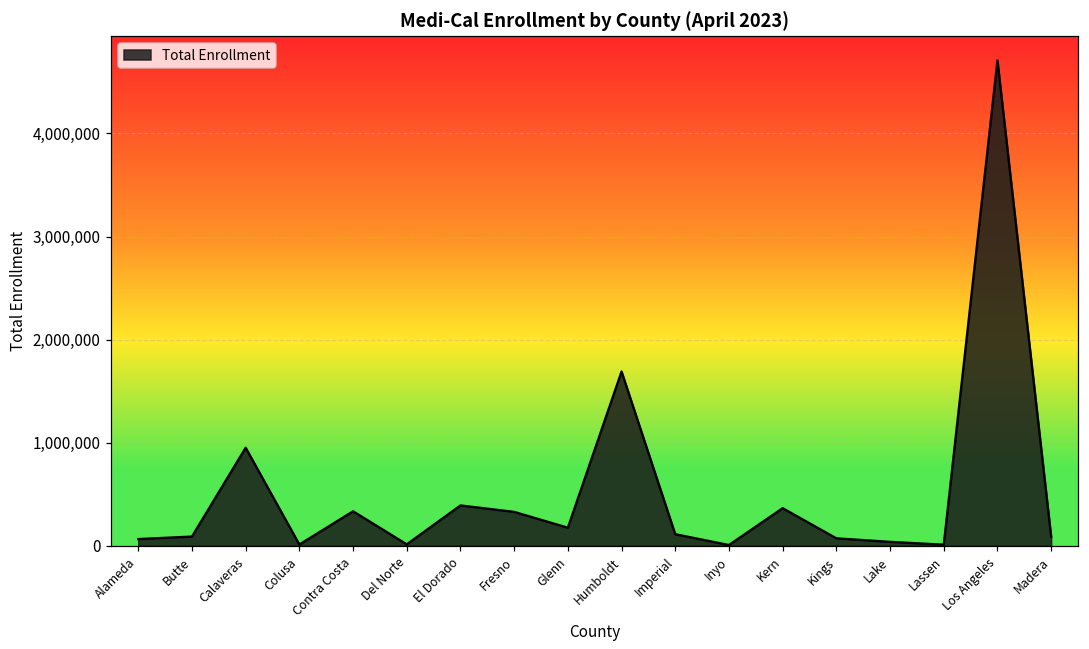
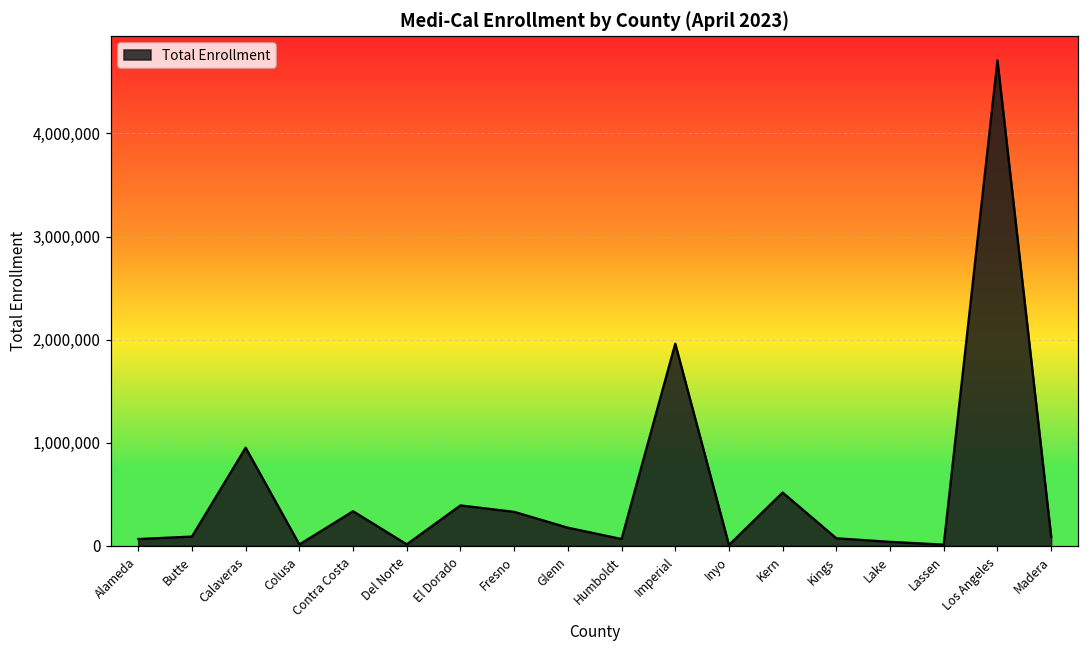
Humboldt: 1,700,000 -> 100,000
Imperial: 100,000 -> 2,000,000
Kern: 400,000 -> 500,000
